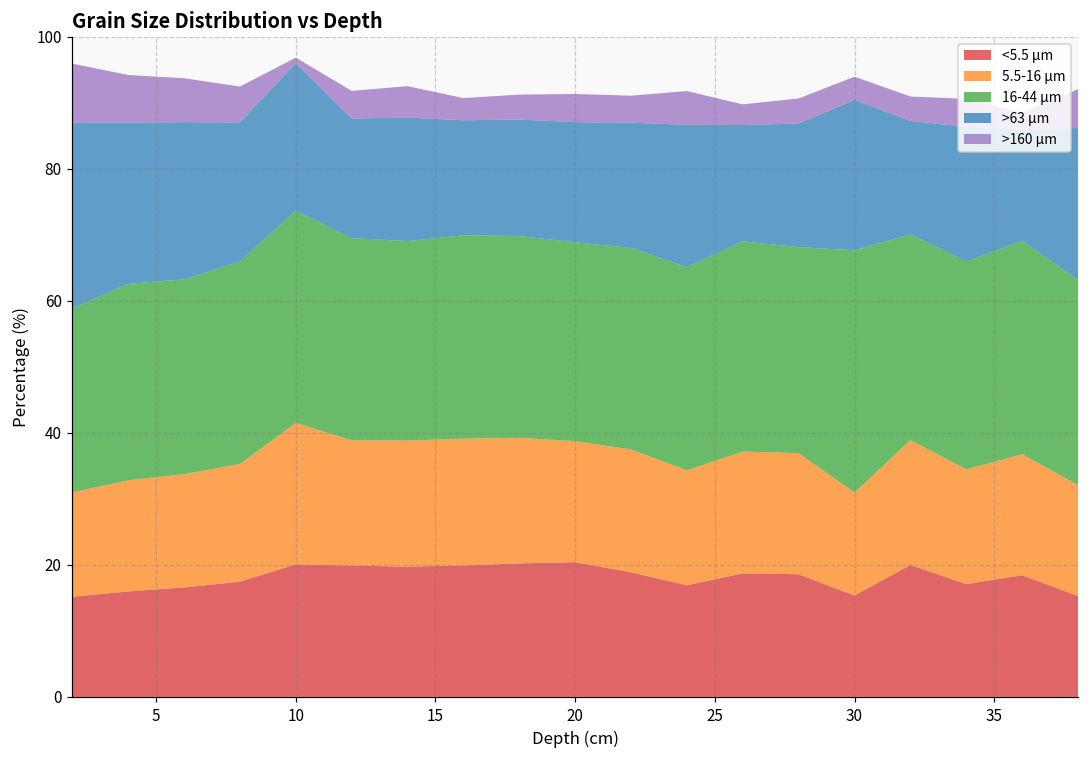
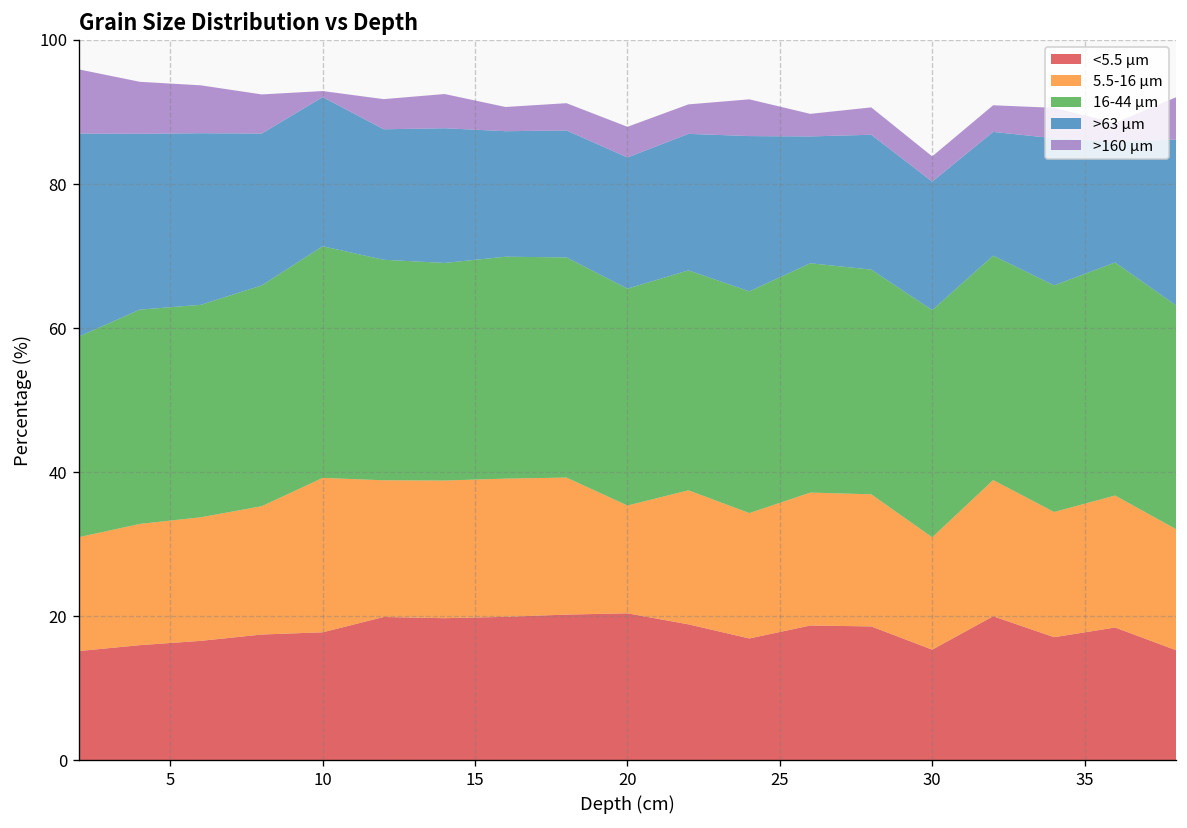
<5.5 µm, 10: 20 -> 18
>63 µm, 10: 22 -> 21
5.5-16 µm, 20: 18 -> 15
16-44 µm, 30: 37 -> 32
>63 µm, 30: 23 -> 18
